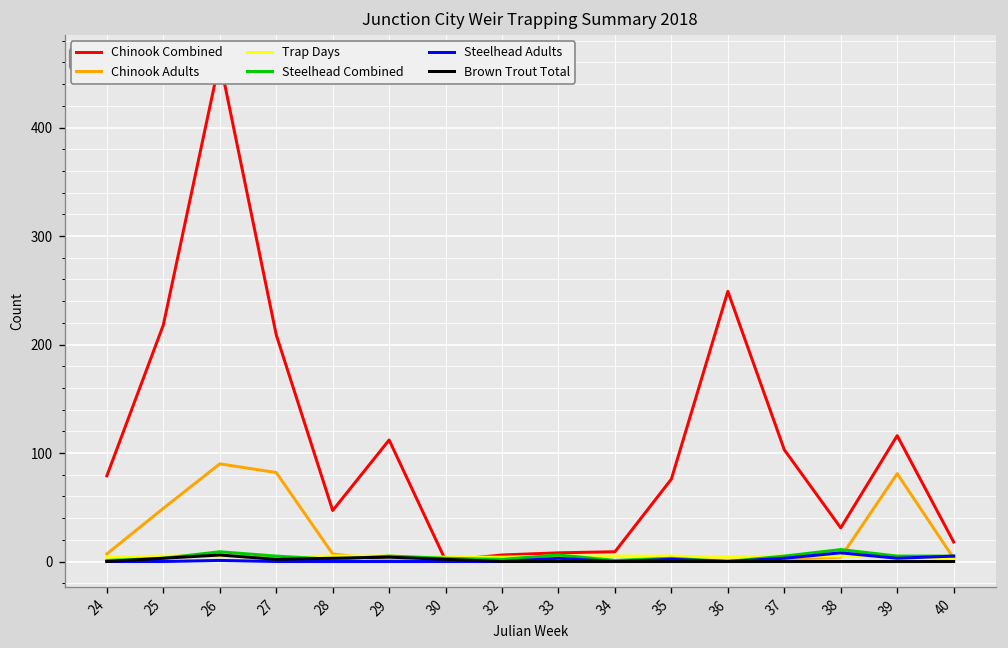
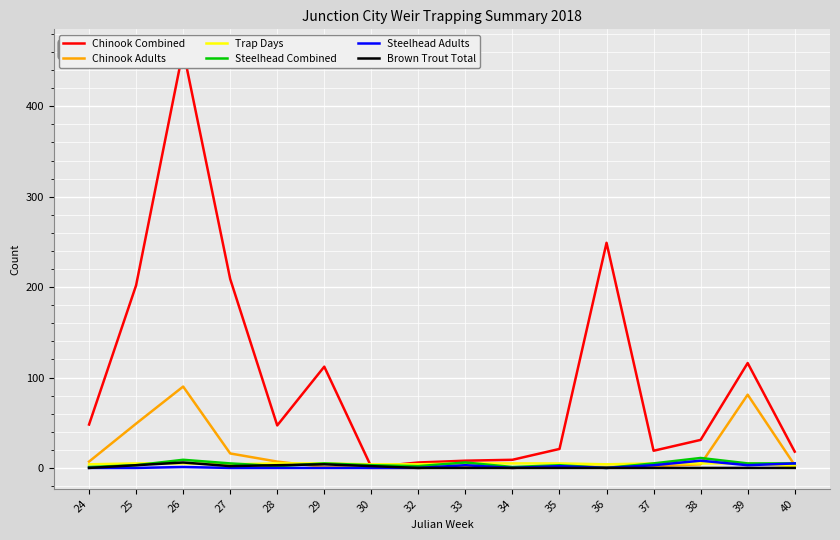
Chinook Combined, 24: 80 -> 50
Chinook Combined, 25: 220 -> 200
Chinook Adults, 27: 80 -> 20
Chinook Combined, 35: 80 -> 20
Chinook Combined, 37: 100 -> 20
